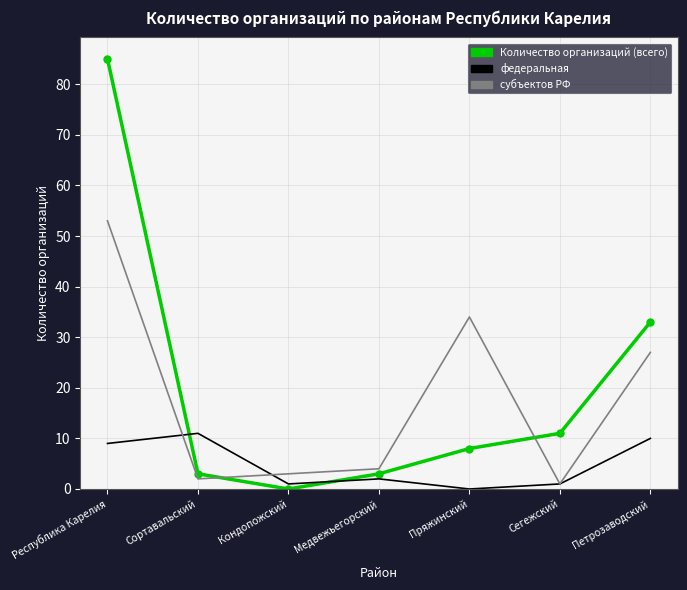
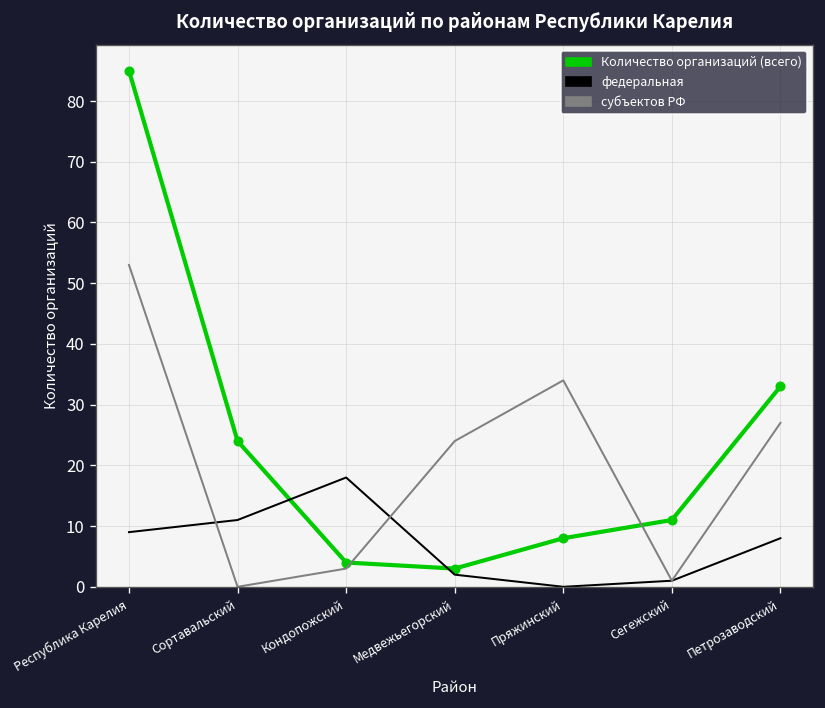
Количество организаций (всего), Сортавальский: 3 -> 24
субъектов РФ, Сортавальский: 2 -> 0
Количество организаций (всего), Кондопожский: 0 -> 4
федеральная, Кондопожский: 1 -> 18
субъектов РФ, Медвежьегорский: 4 -> 24
федеральная, Петрозаводский: 10 -> 8
